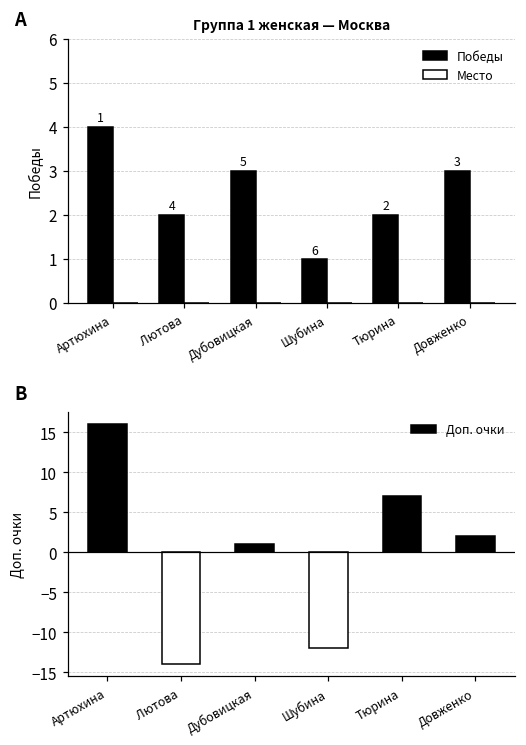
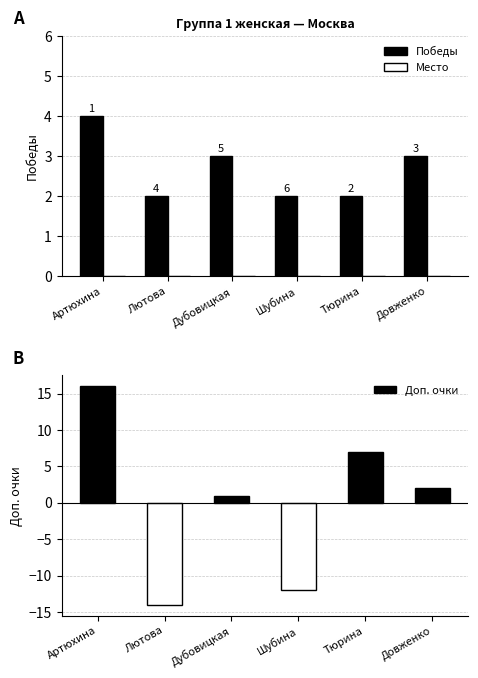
Группа 1 женская — Москва, Победы, Шубина: 1 -> 2
